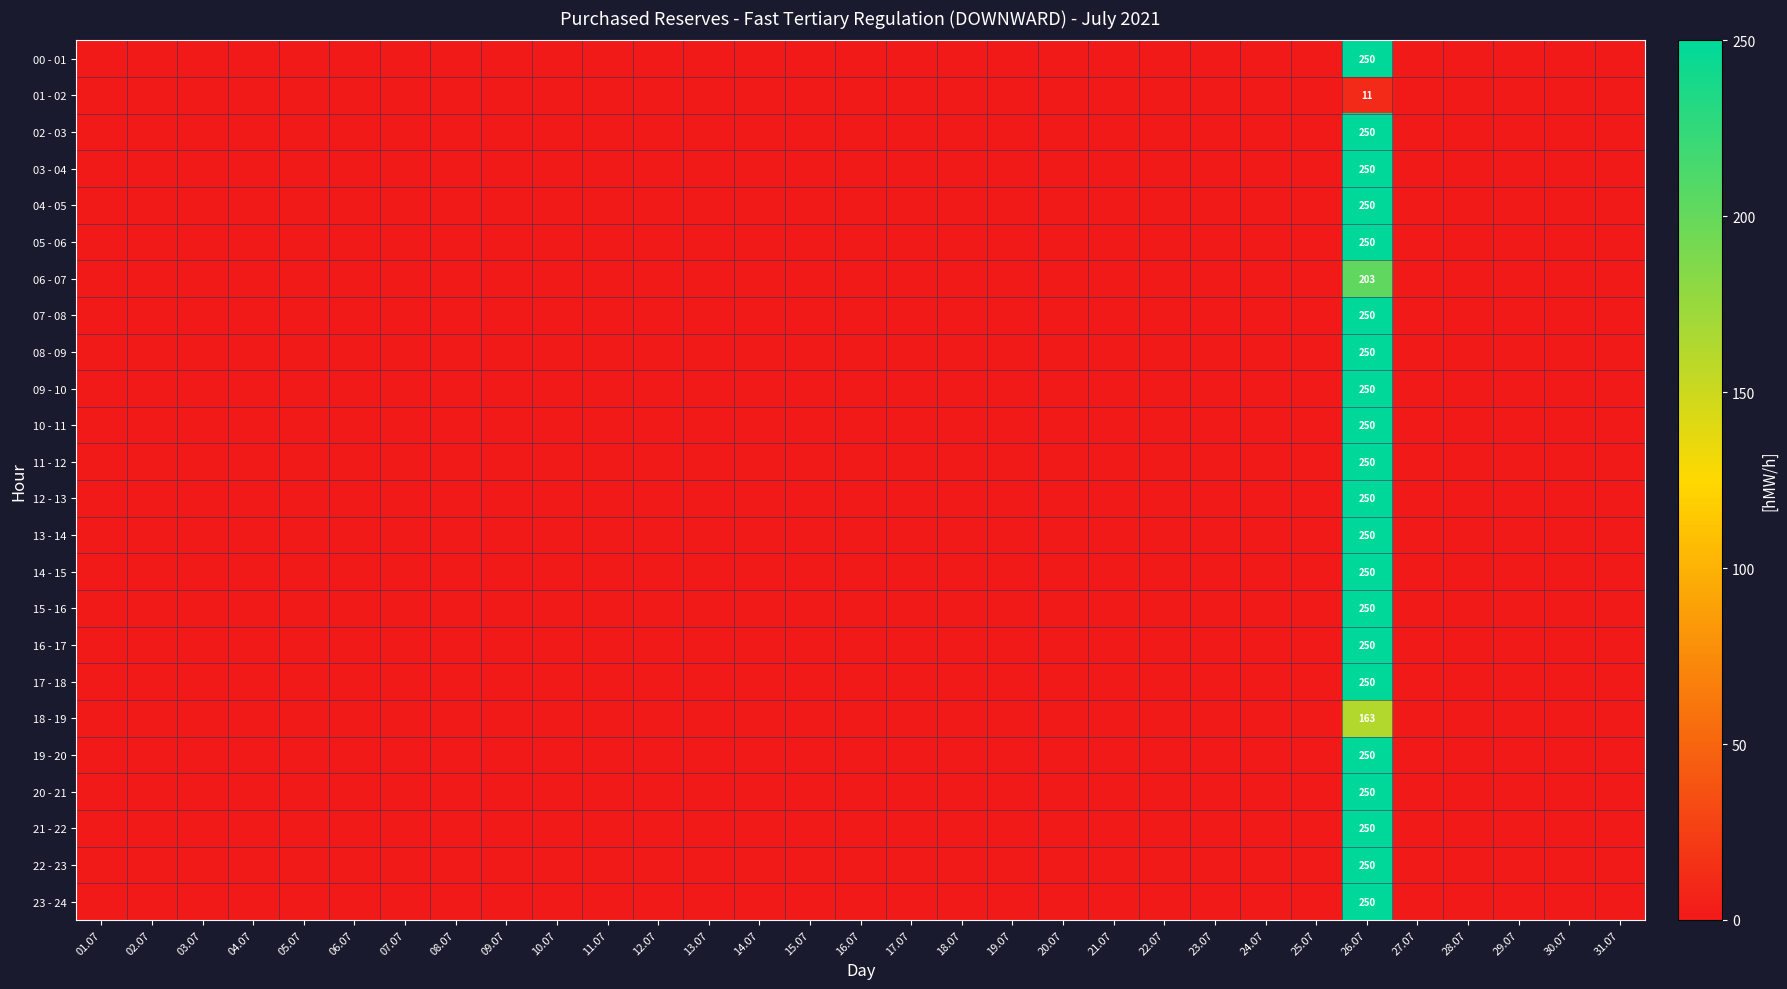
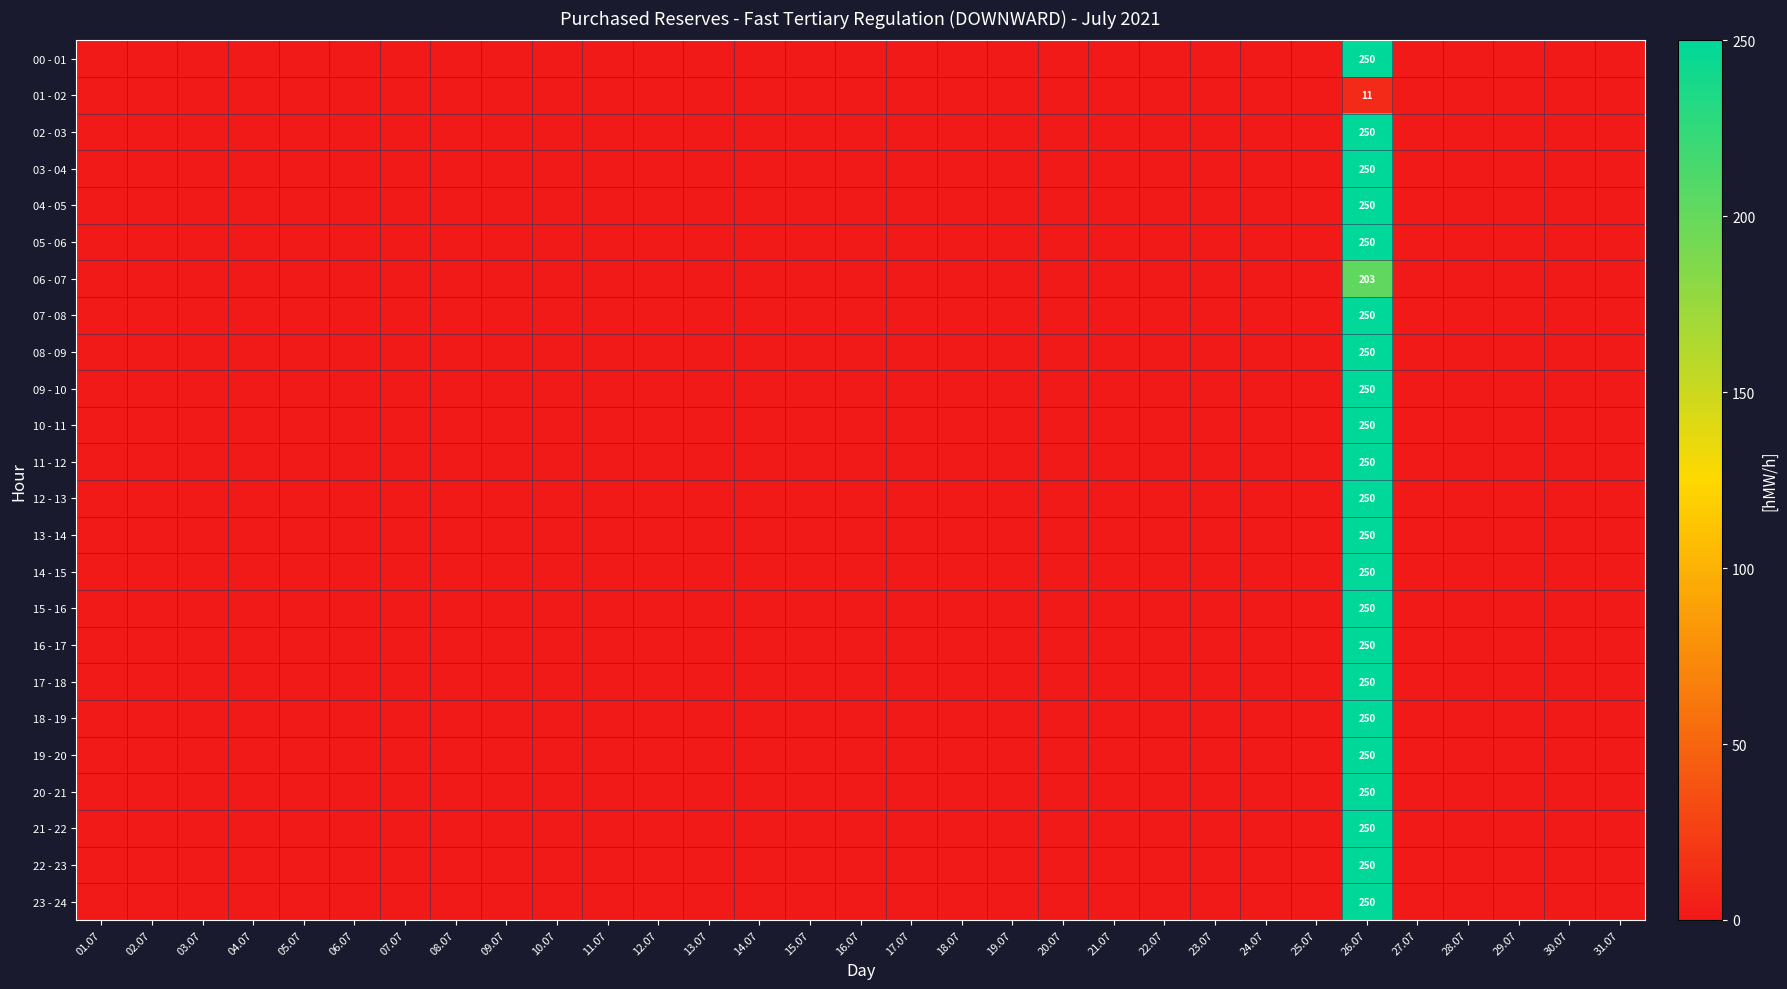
18 - 19, 26.07: 163 -> 250
